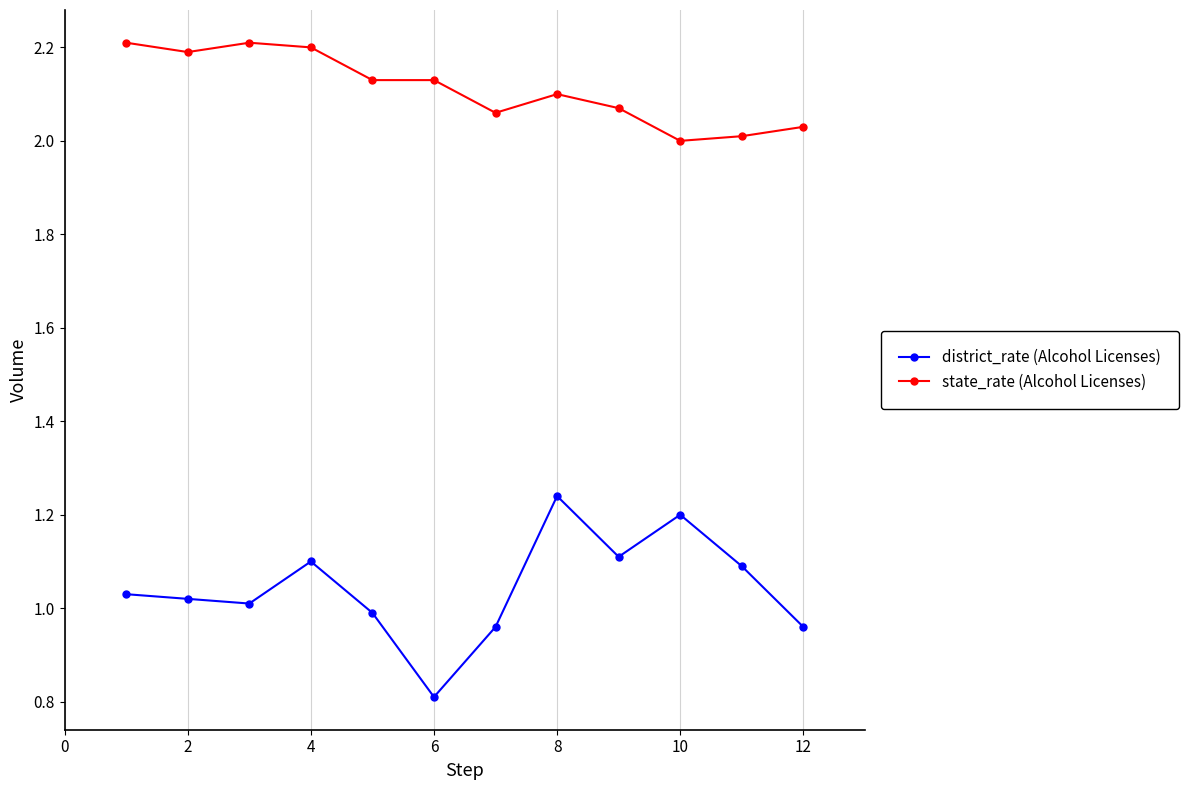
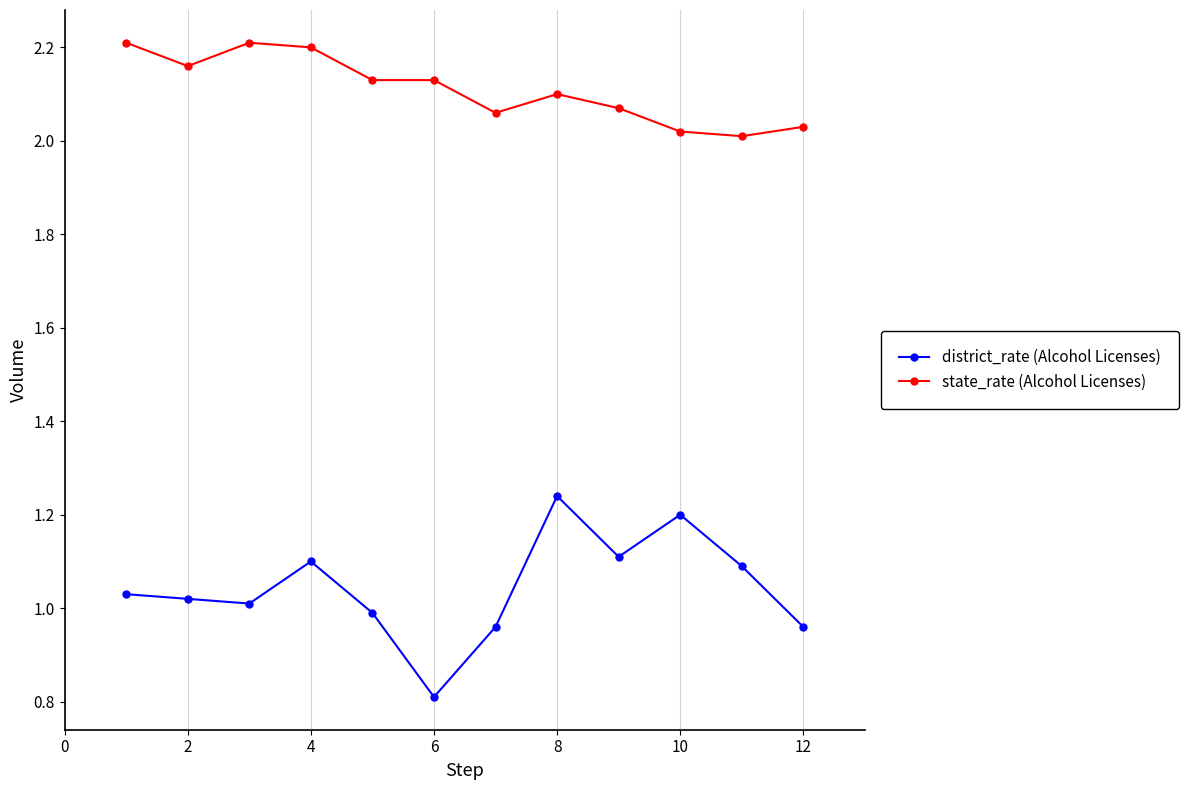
state_rate (Alcohol Licenses), 2: 2.19 -> 2.16
state_rate (Alcohol Licenses), 10: 2.00 -> 2.02
